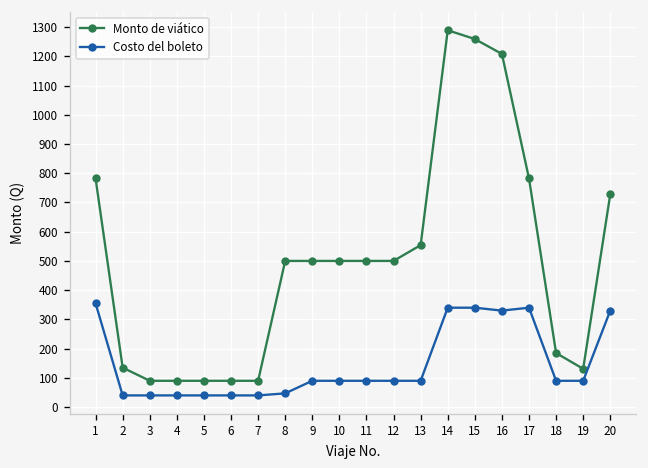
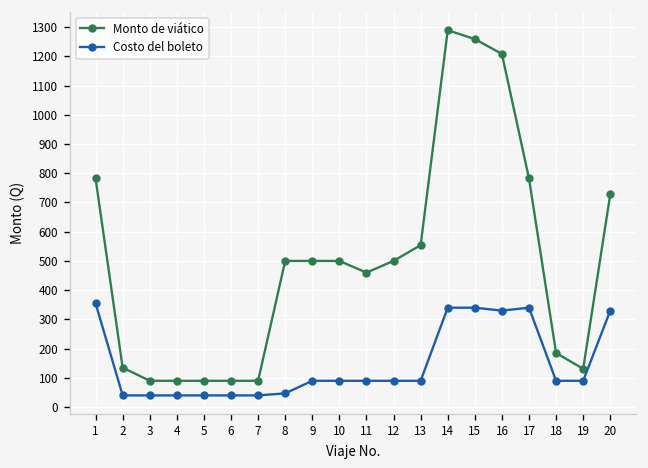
Monto de viático, 11: 500 -> 460
